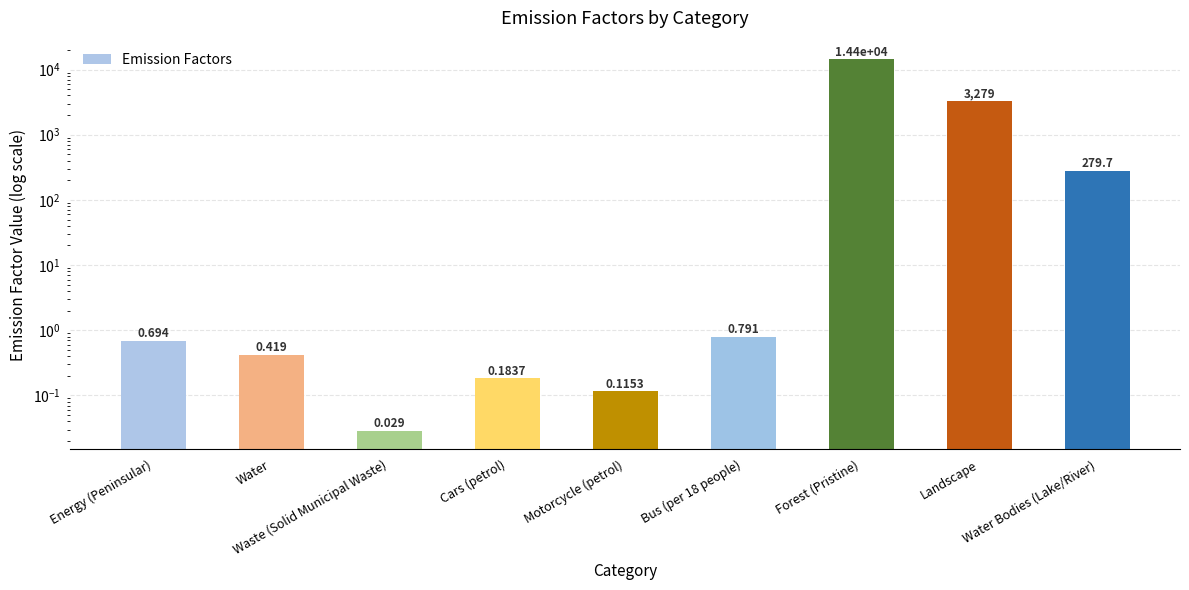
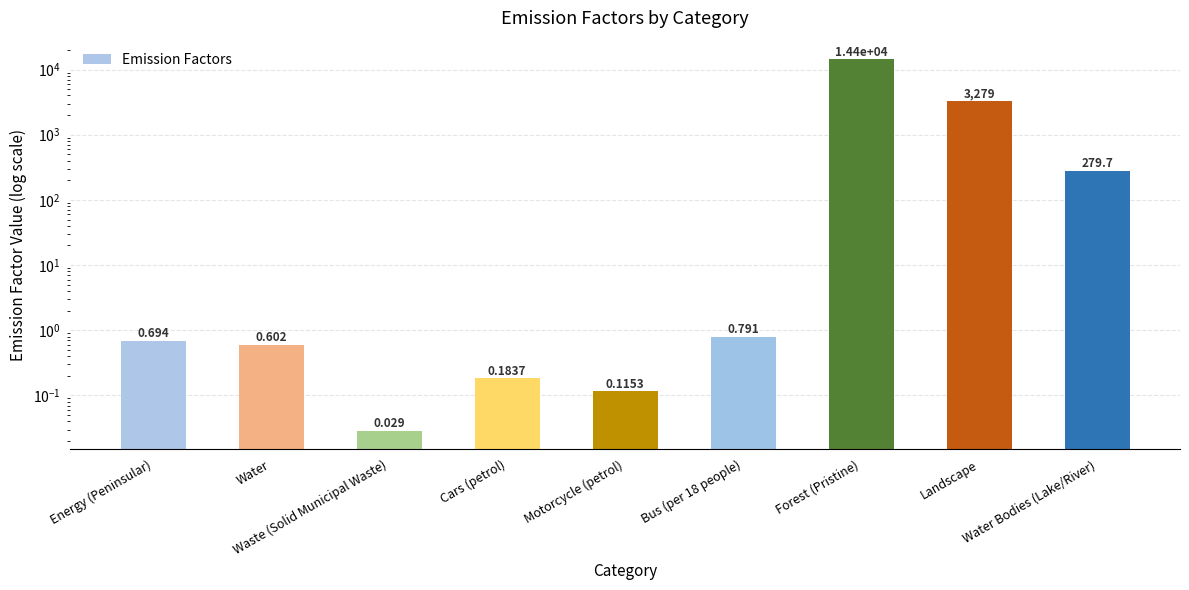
Water: 0.419 -> 0.602
